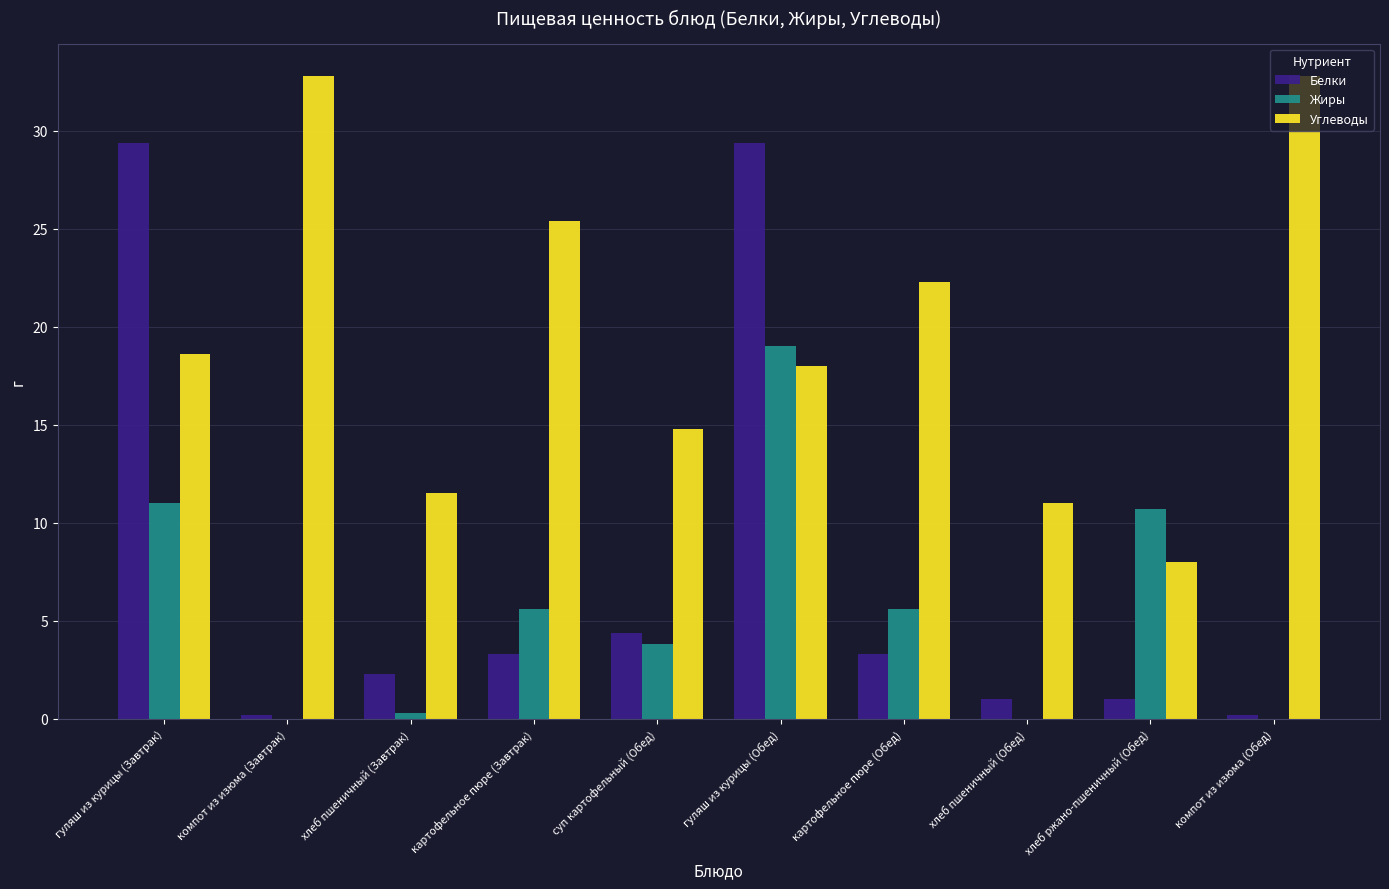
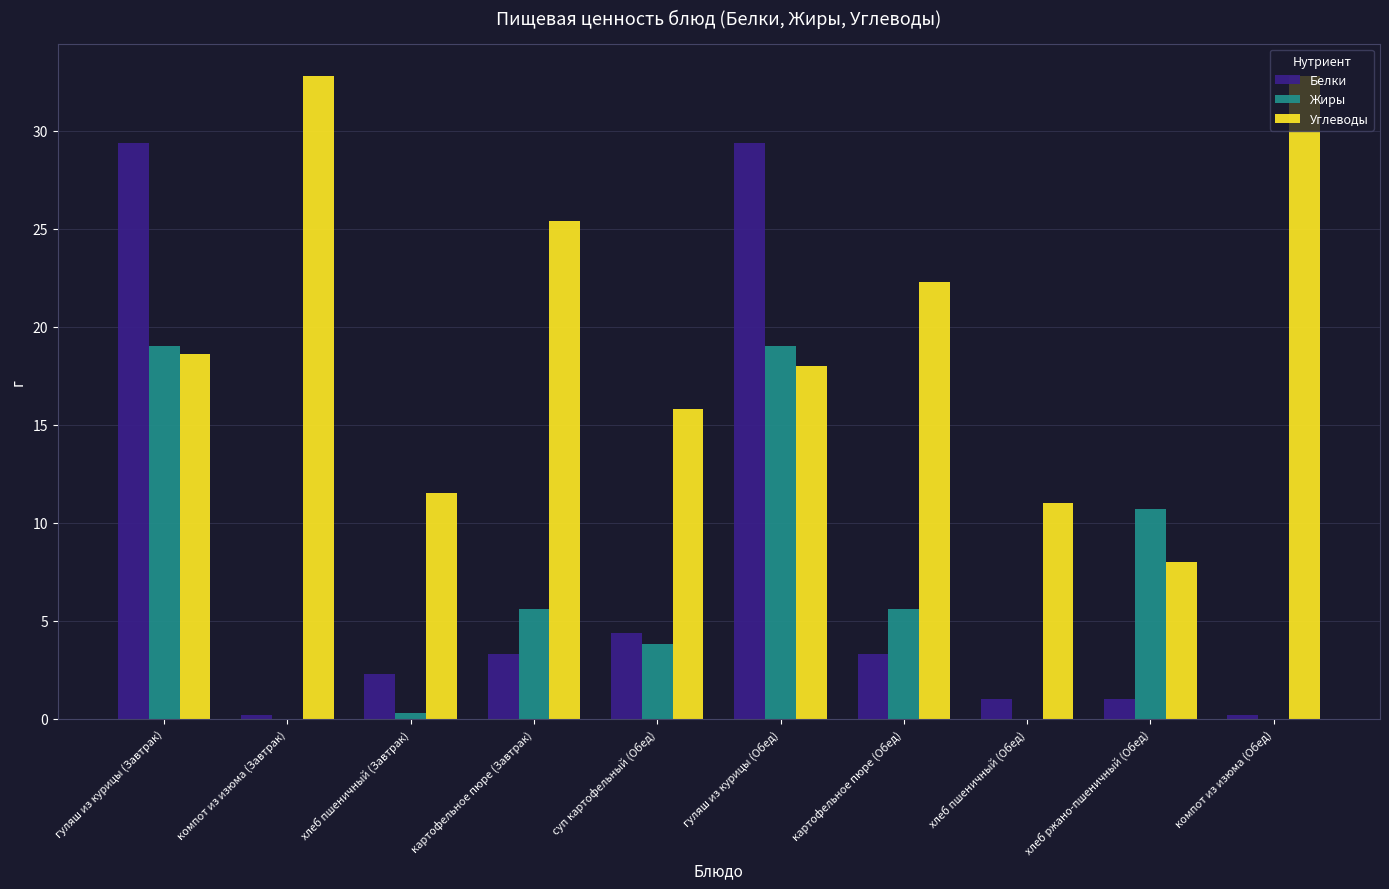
Жиры, гуляш из курицы (Завтрак): 11 -> 19
Углеводы, суп картофельный (Обед): 14.8 -> 15.8
